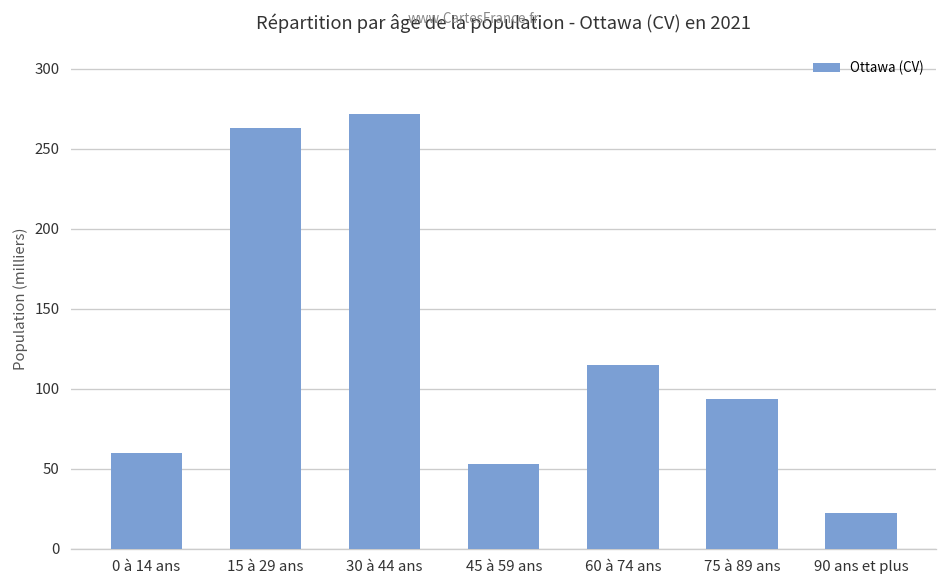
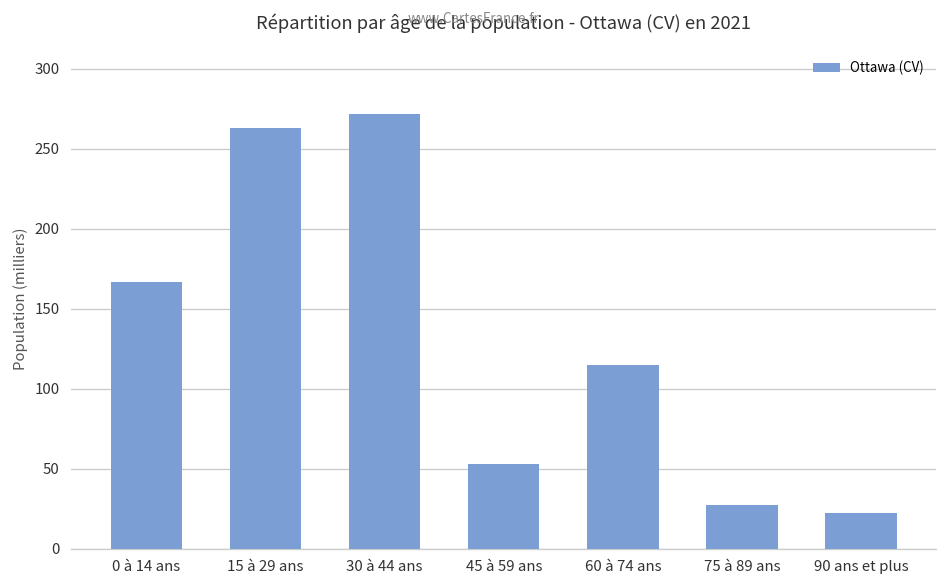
0 à 14 ans: 60 -> 167
75 à 89 ans: 93 -> 27
